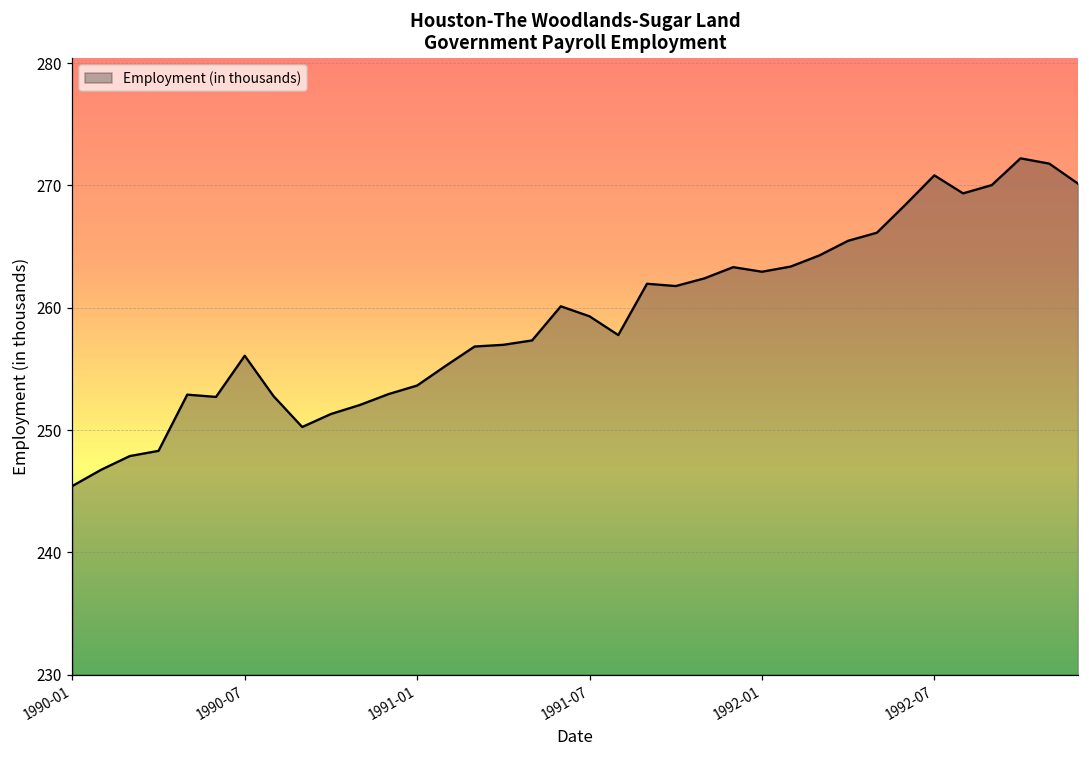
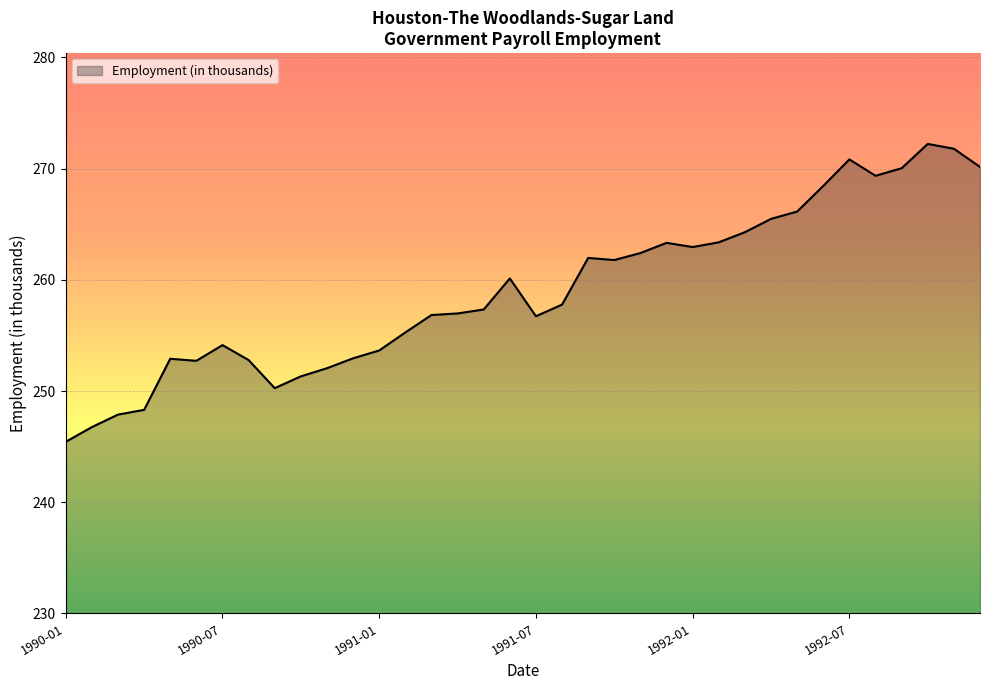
1990-07: 256.1 -> 254.1
1991-07: 259.3 -> 256.7
